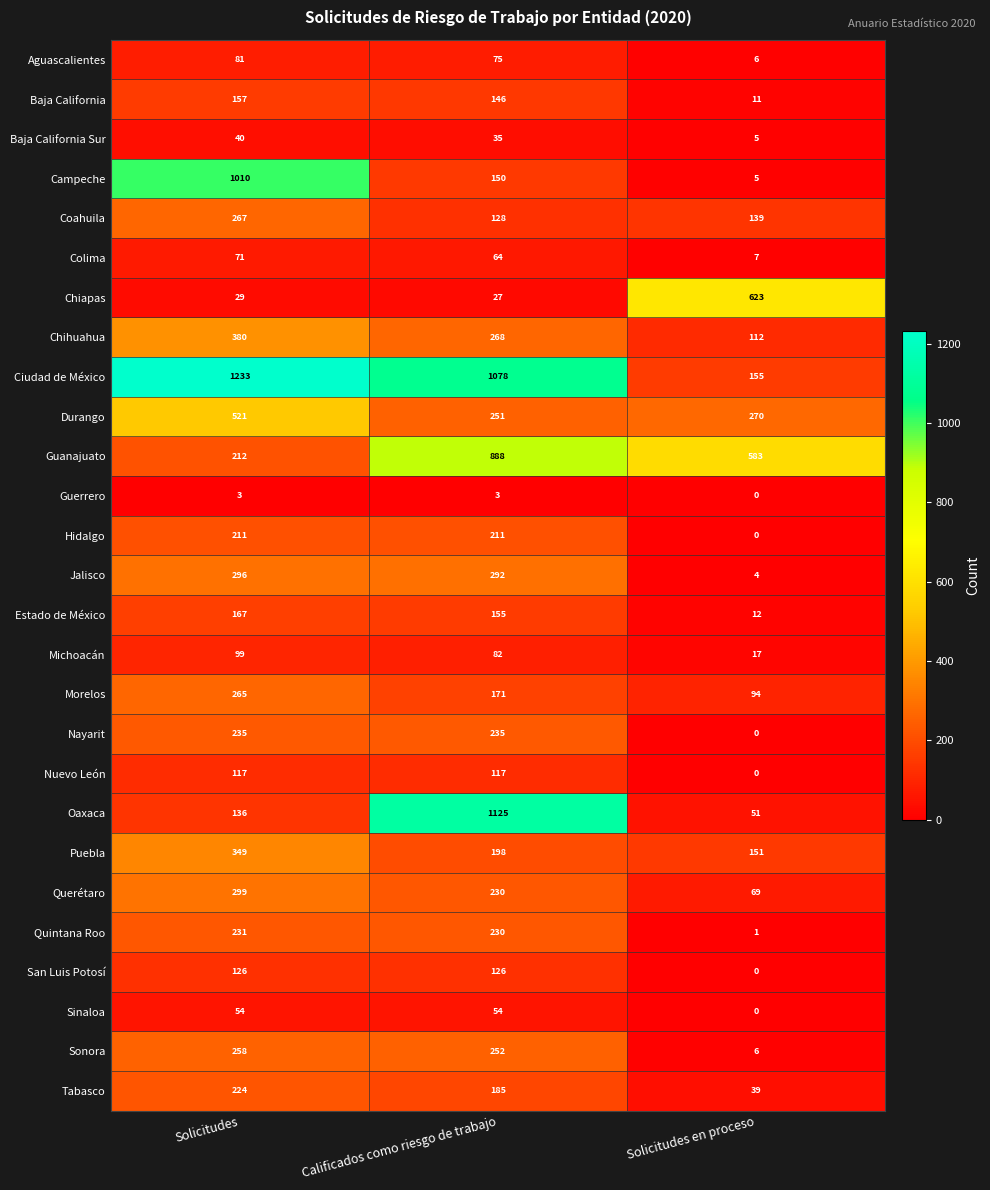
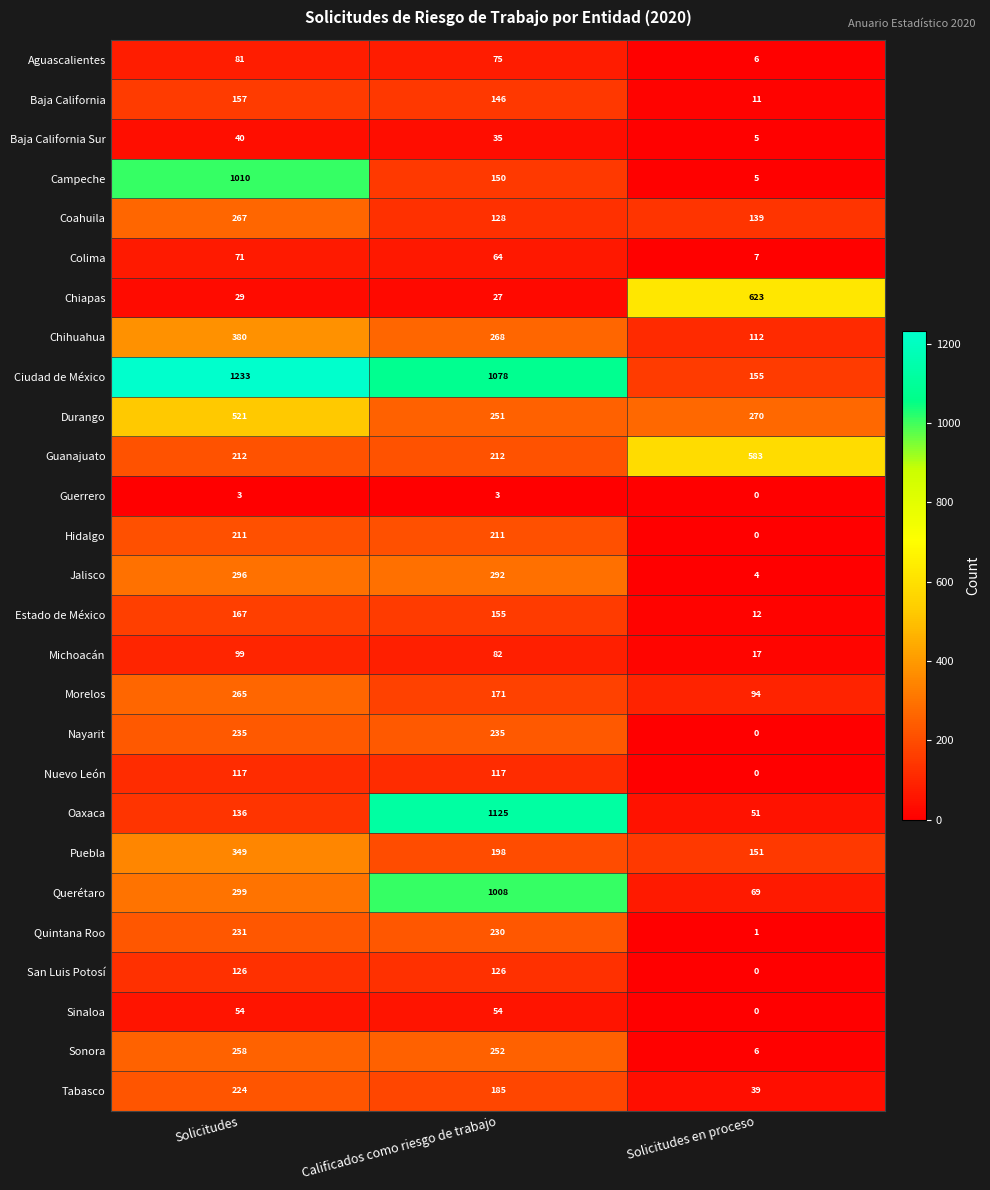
Guanajuato, Calificados como riesgo de trabajo: 888 -> 212
Querétaro, Calificados como riesgo de trabajo: 230 -> 1008
